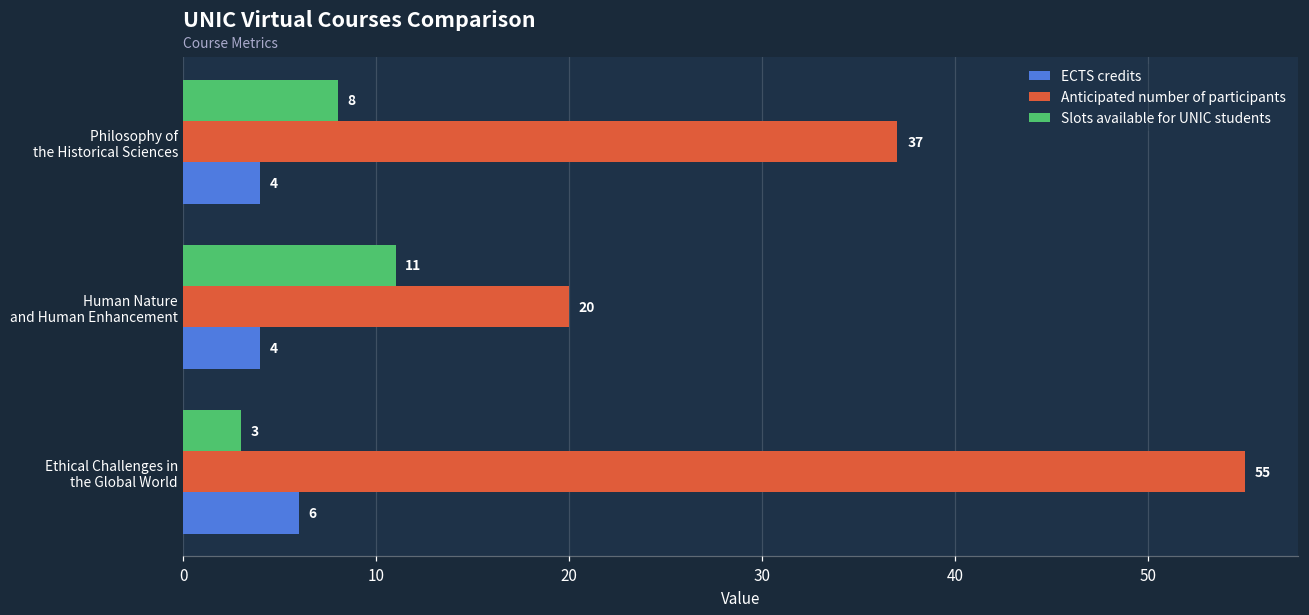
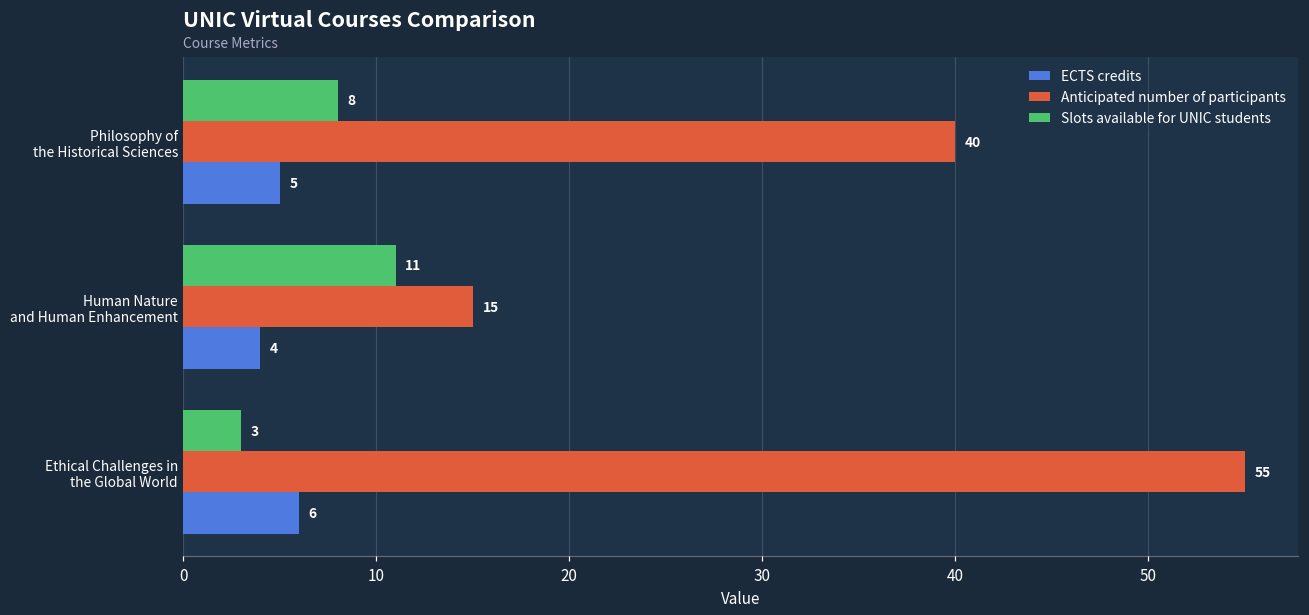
Anticipated number of participants, Philosophy of the Historical Sciences: 37 -> 40
ECTS credits, Philosophy of the Historical Sciences: 4 -> 5
Anticipated number of participants, Human Nature and Human Enhancement: 20 -> 15
